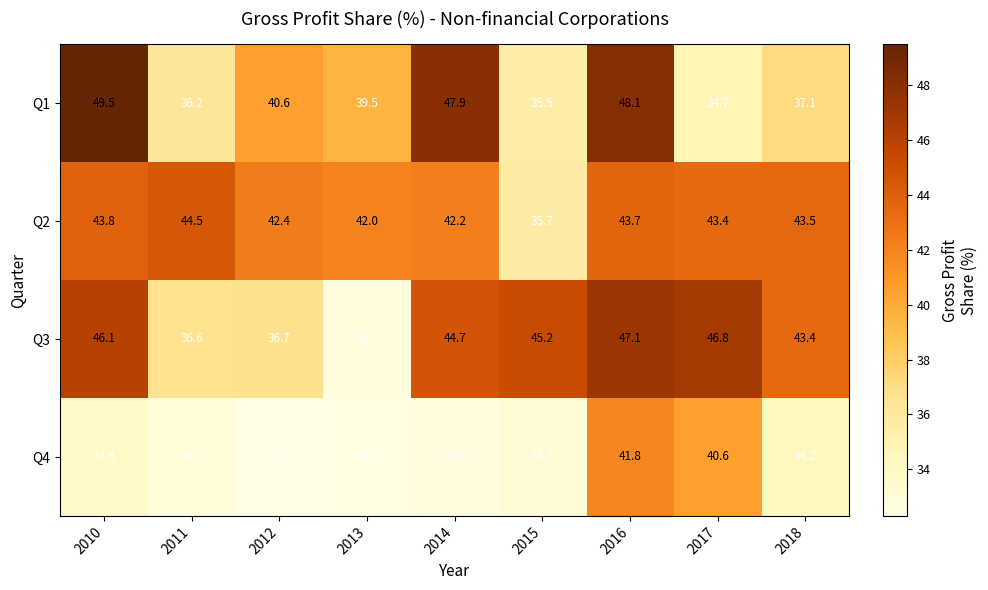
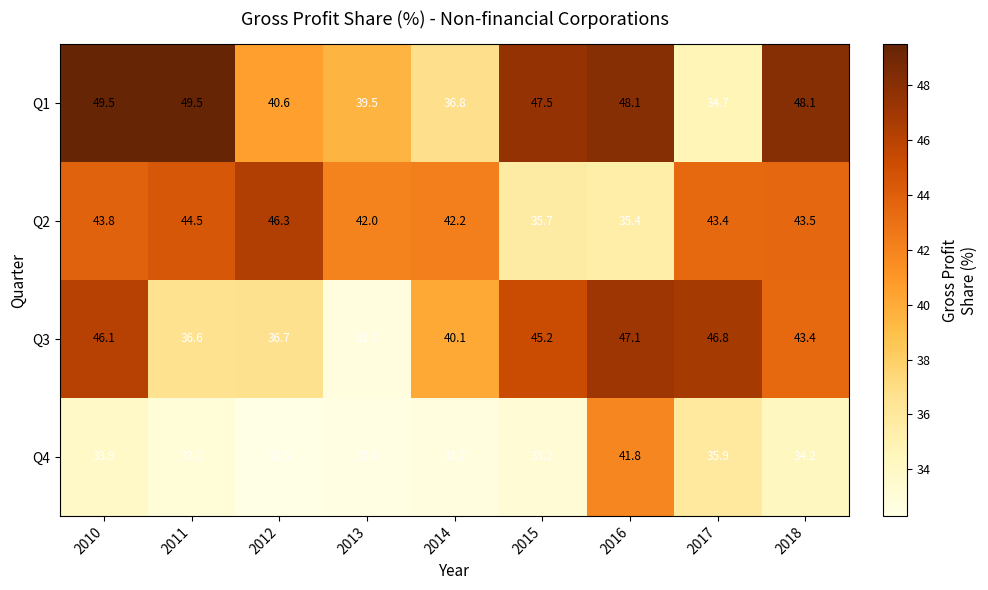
Q1, 2011: 36.2 -> 49.5
Q1, 2014: 47.9 -> 36.8
Q1, 2015: 35.5 -> 47.5
Q1, 2018: 37.1 -> 48.1
Q2, 2012: 42.4 -> 46.3
Q2, 2016: 43.7 -> 35.4
Q3, 2014: 44.7 -> 40.1
Q4, 2017: 40.6 -> 35.9
